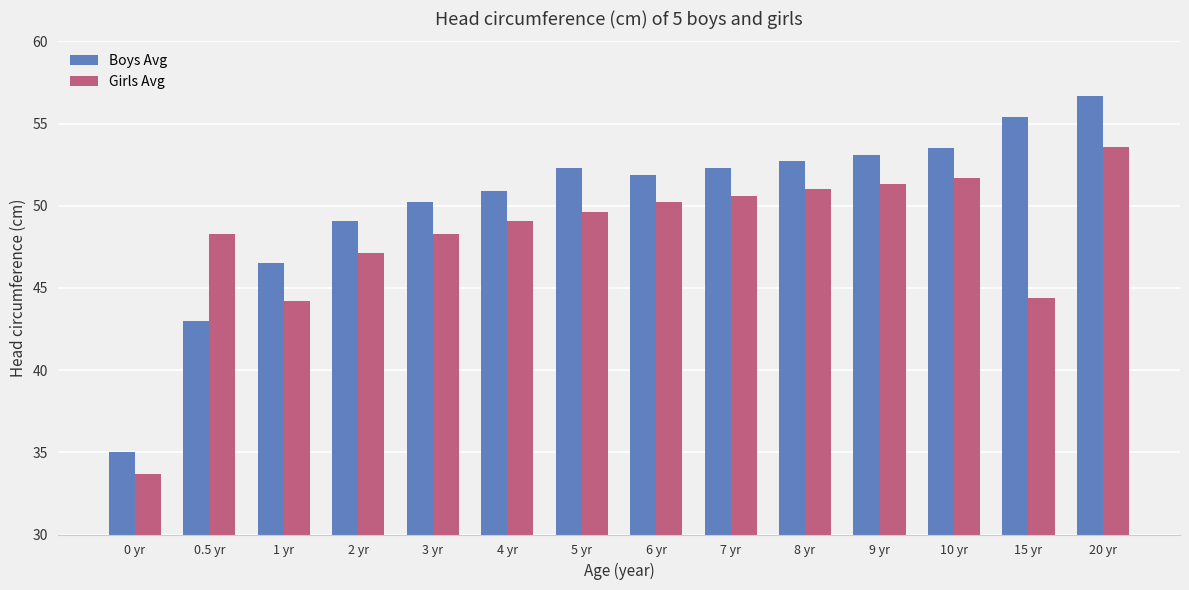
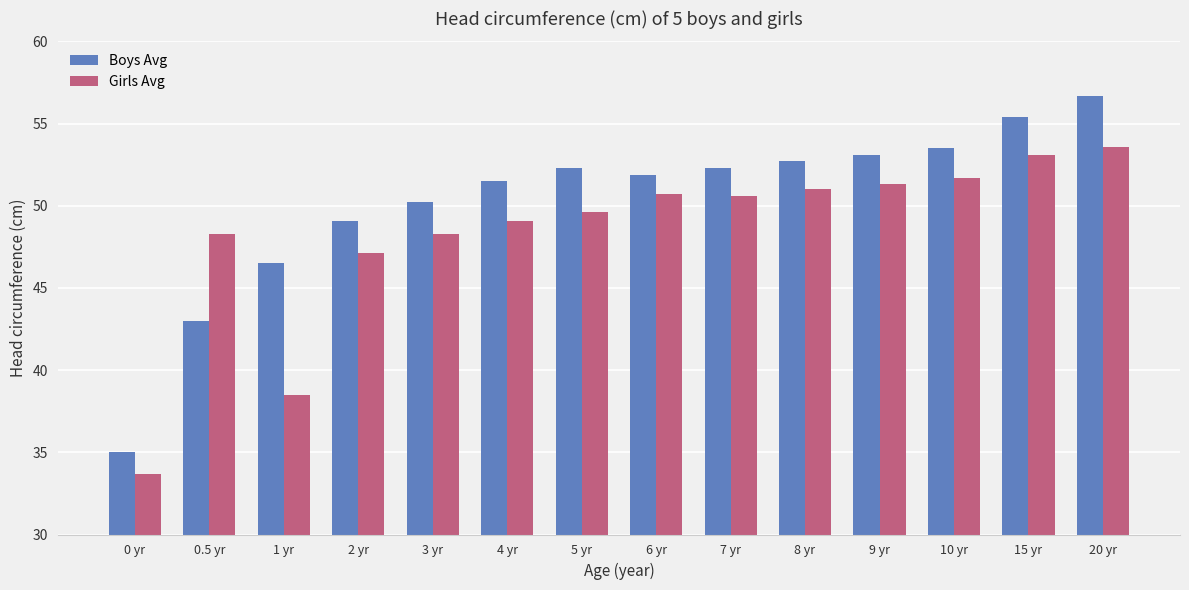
Girls Avg, 1 yr: 44.2 -> 38.5
Boys Avg, 4 yr: 50.9 -> 51.5
Girls Avg, 6 yr: 50.2 -> 50.7
Girls Avg, 15 yr: 44.4 -> 53.1
